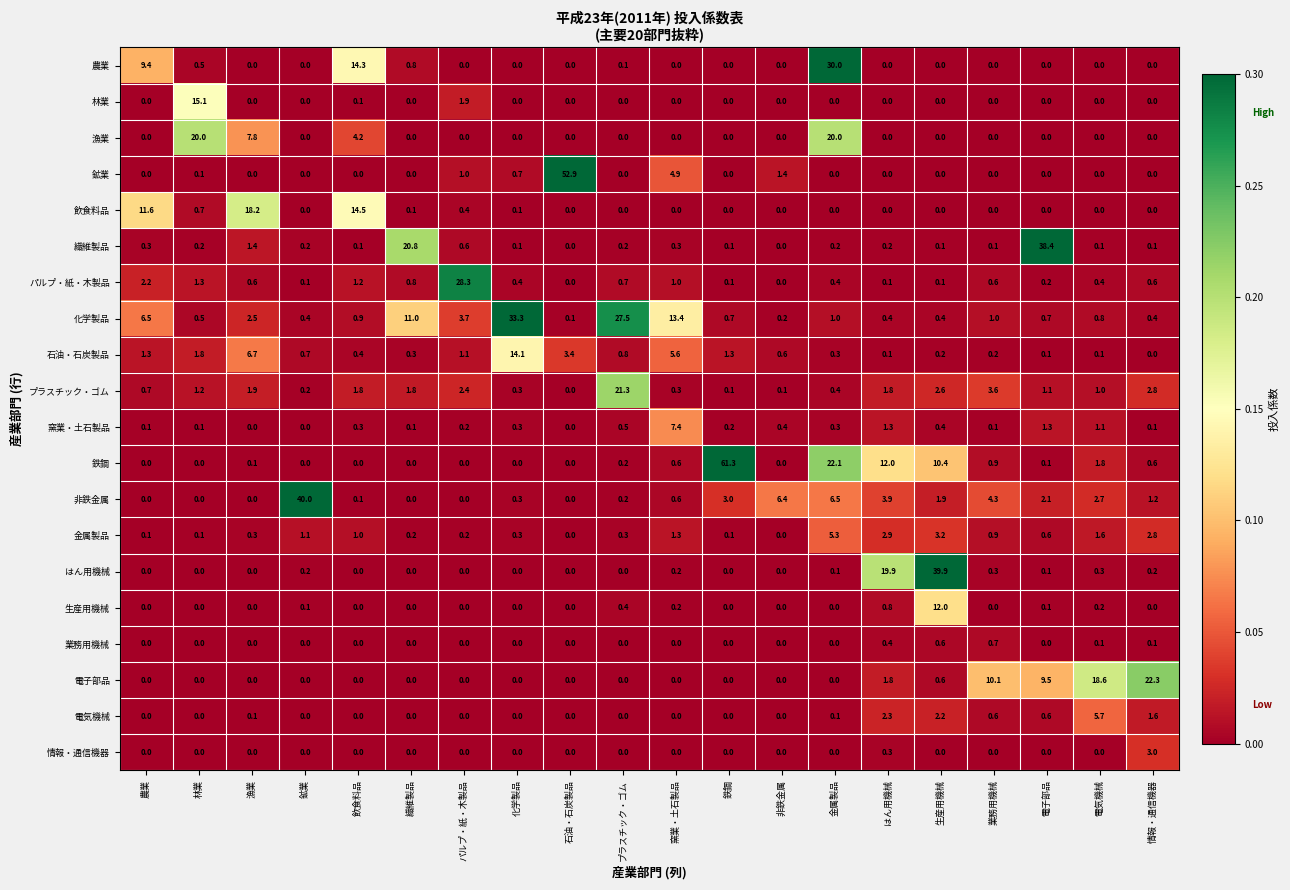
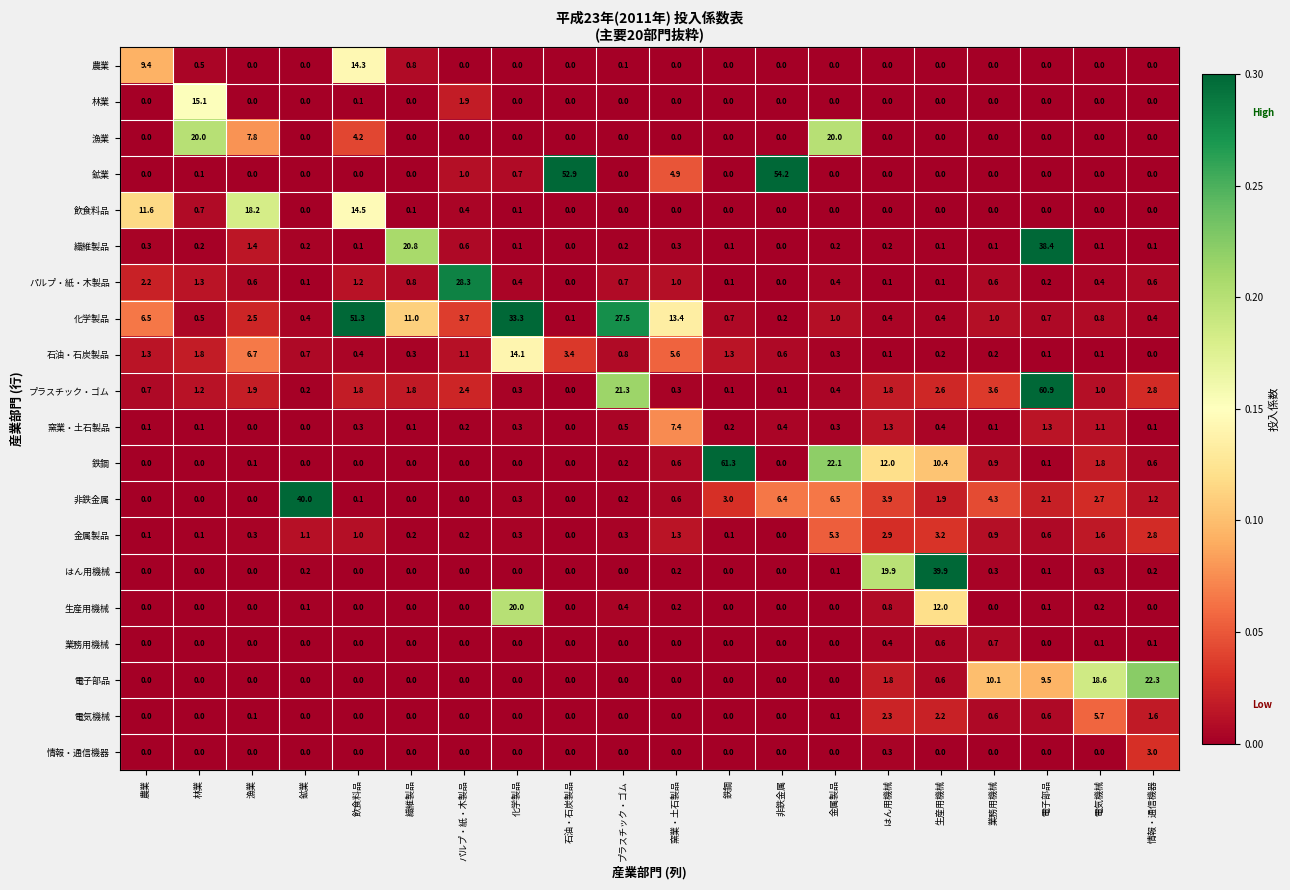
農業, 金属製品: 30.0 -> 0.0
鉱業, 非鉄金属: 1.4 -> 54.2
化学製品, 飲食料品: 0.9 -> 51.3
プラスチック・ゴム, 電子部品: 1.1 -> 60.9
生産用機械, 化学製品: 0.0 -> 20.0
